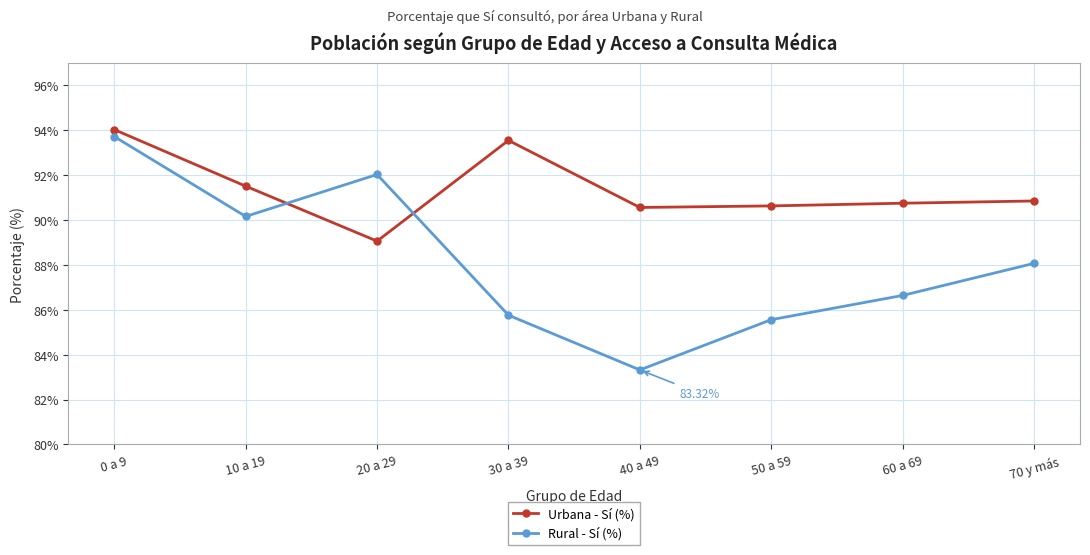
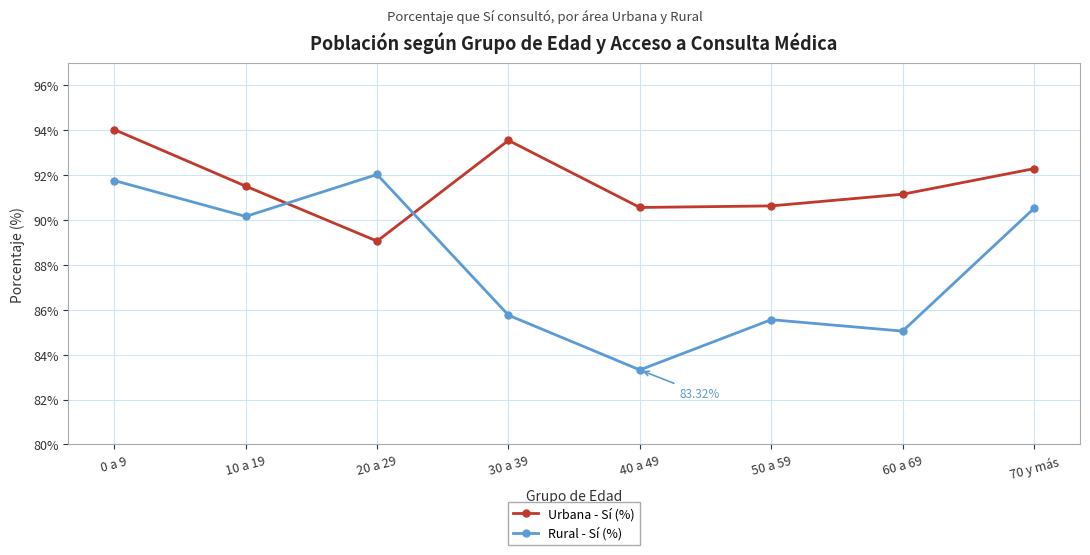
Rural - Sí (%), 0 a 9: 93.7% -> 91.8%
Urbana - Sí (%), 60 a 69: 90.8% -> 91.2%
Rural - Sí (%), 60 a 69: 86.6% -> 85.1%
Urbana - Sí (%), 70 y más: 90.9% -> 92.3%
Rural - Sí (%), 70 y más: 88.1% -> 90.5%
